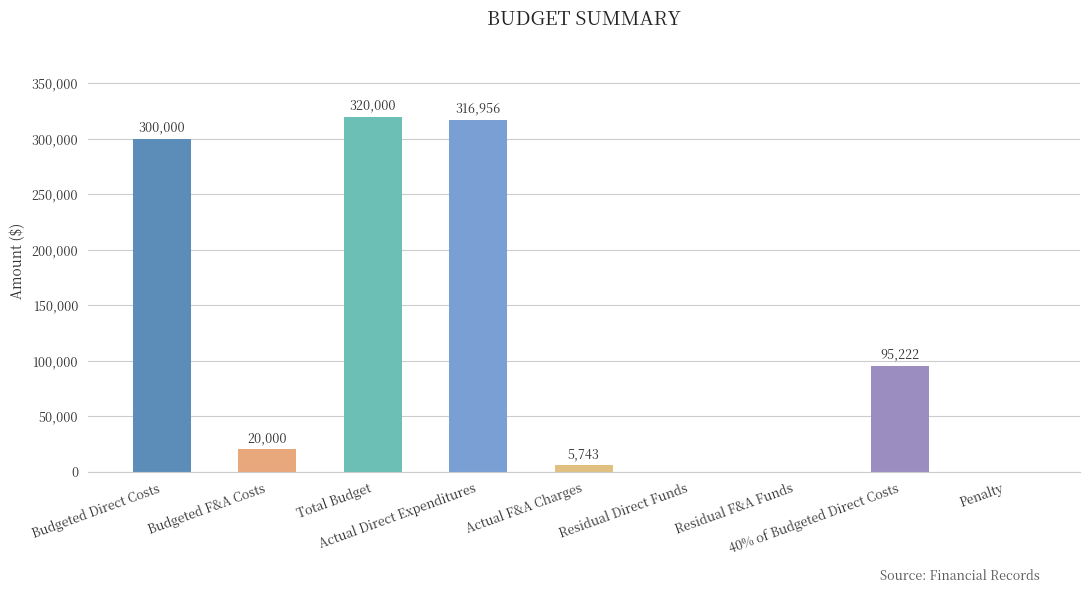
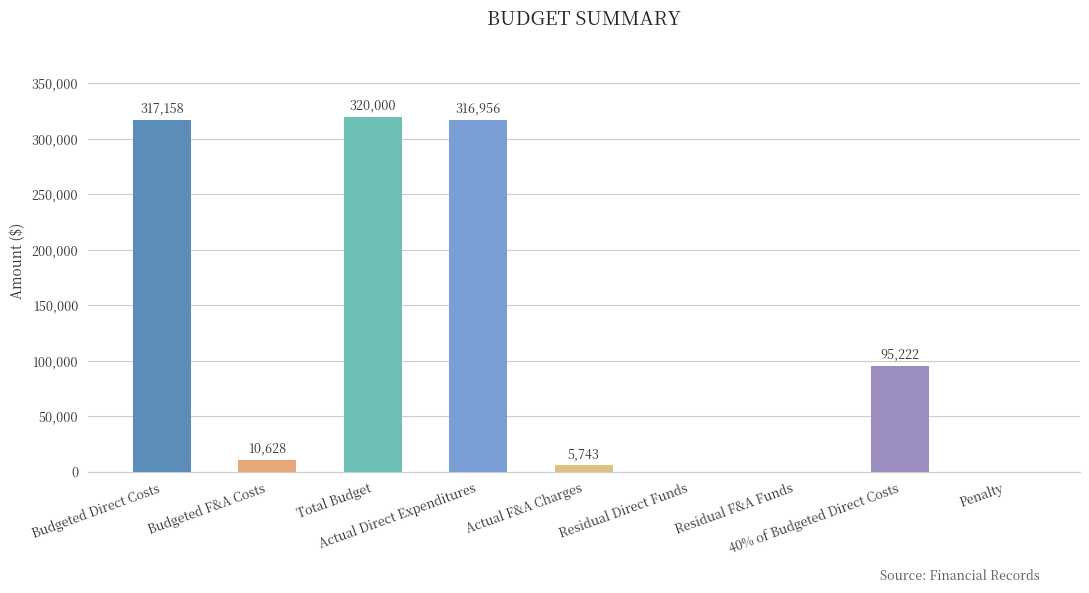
Budgeted Direct Costs: 300,000 -> 317,158
Budgeted F&A Costs: 20,000 -> 10,628
